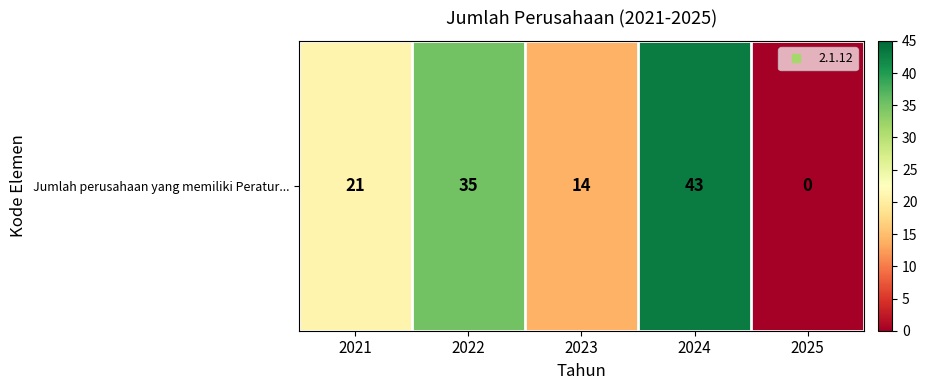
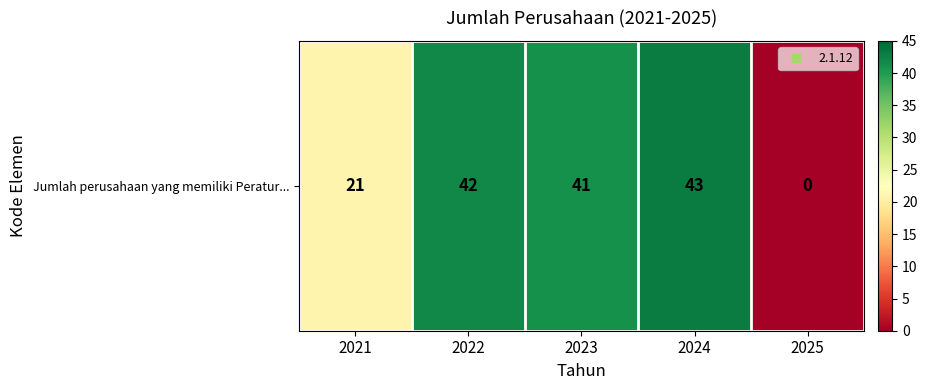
Jumlah perusahaan yang memiliki Peratur..., 2022: 35 -> 42
Jumlah perusahaan yang memiliki Peratur..., 2023: 14 -> 41
